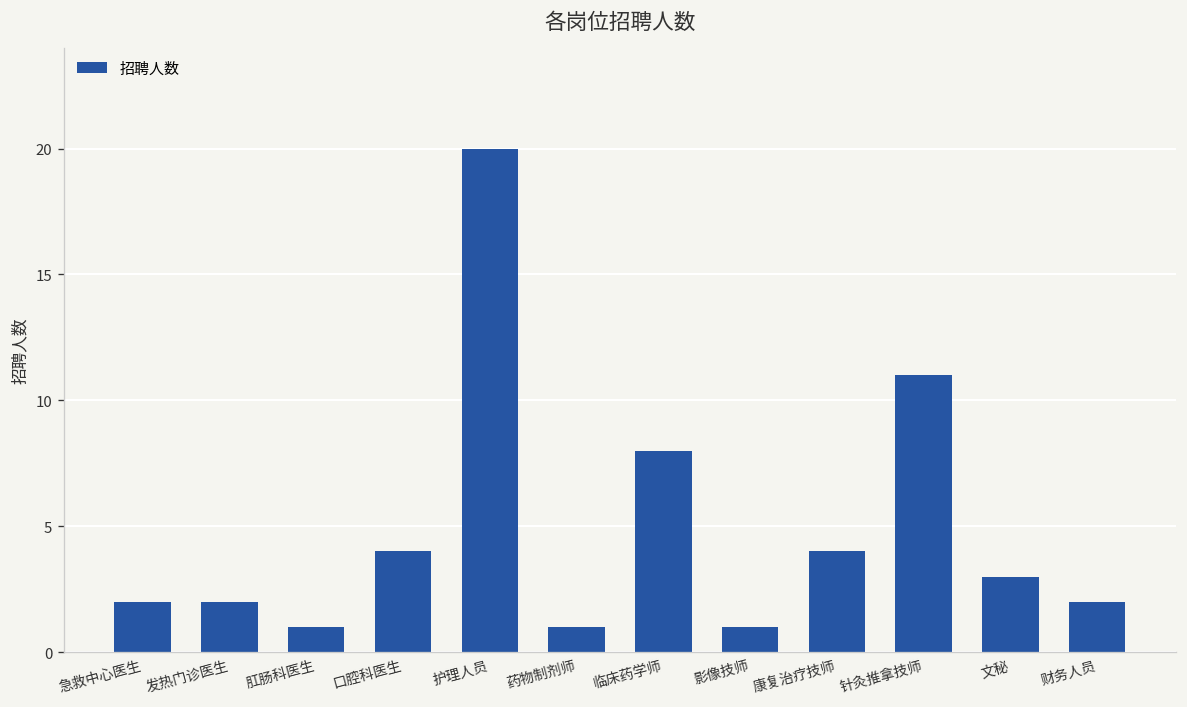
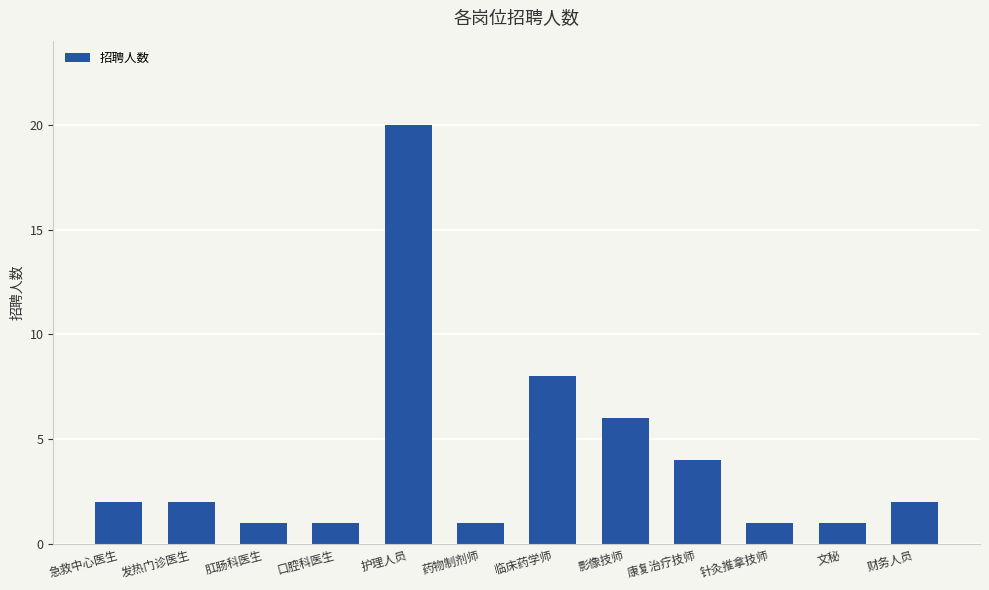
口腔科医生: 4 -> 1
影像技师: 1 -> 6
针灸推拿技师: 11 -> 1
文秘: 3 -> 1
